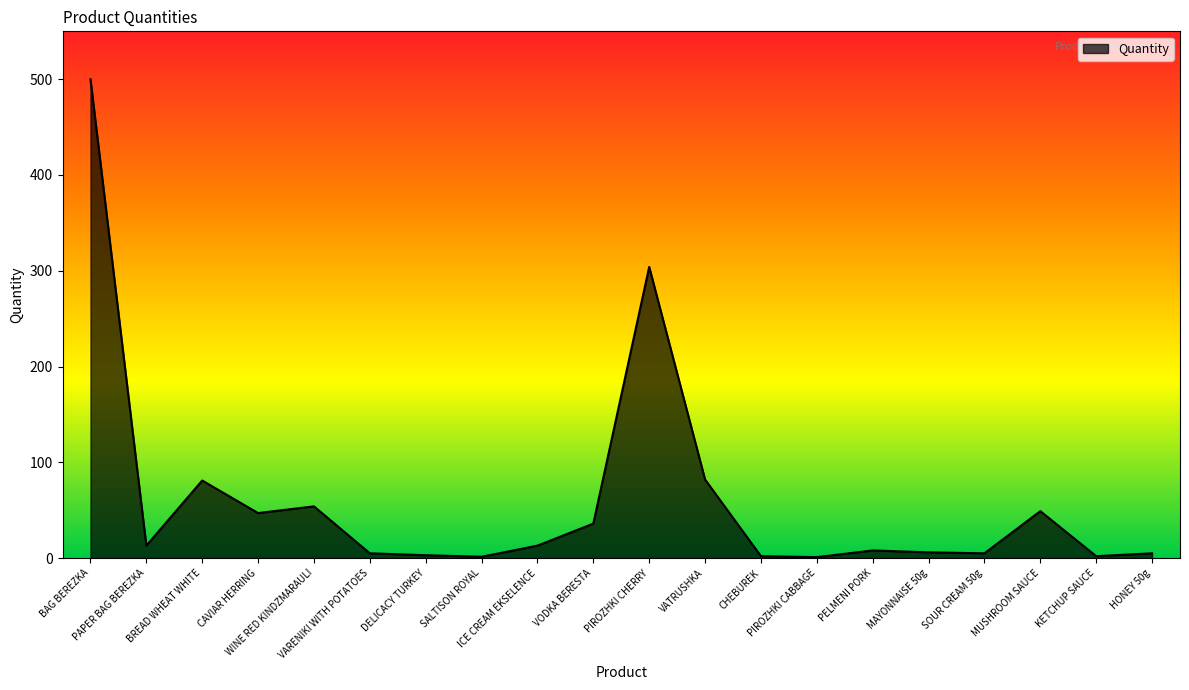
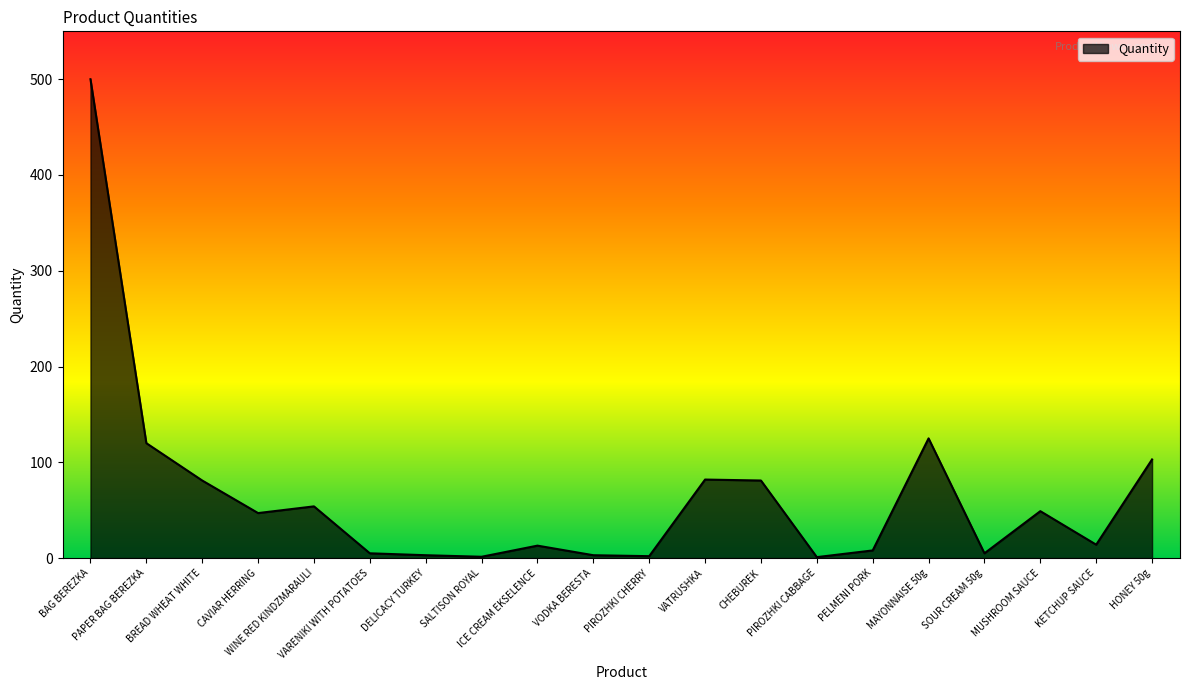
PAPER BAG BEREZKA: 10 -> 120
VODKA BERESTA: 40 -> 0
PIROZHKI CHERRY: 300 -> 0
CHEBUREK: 0 -> 80
MAYONNAISE 50g: 10 -> 130
KETCHUP SAUCE: 0 -> 10
HONEY 50g: 10 -> 100
